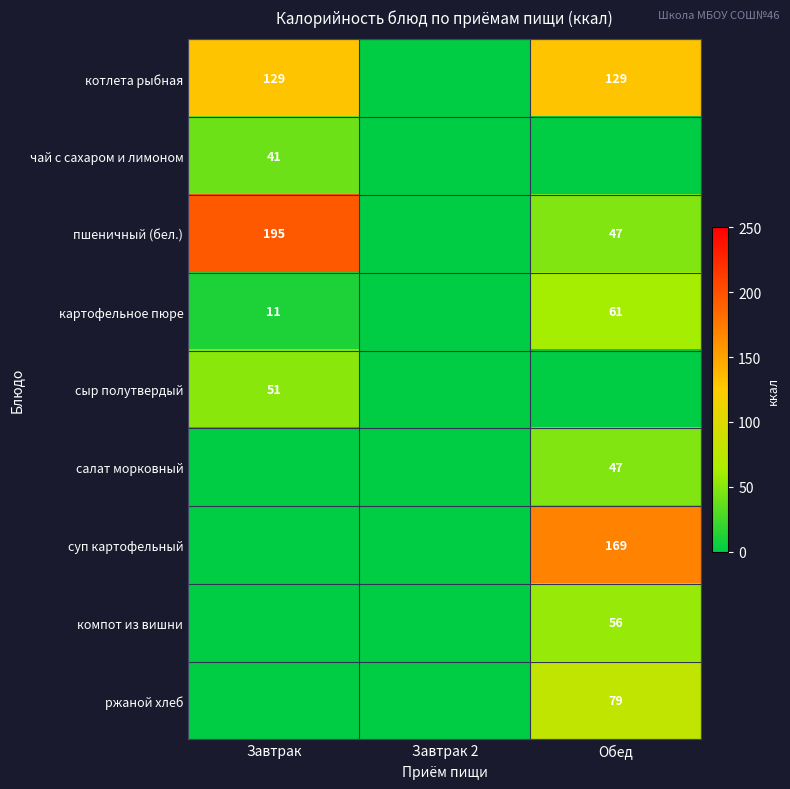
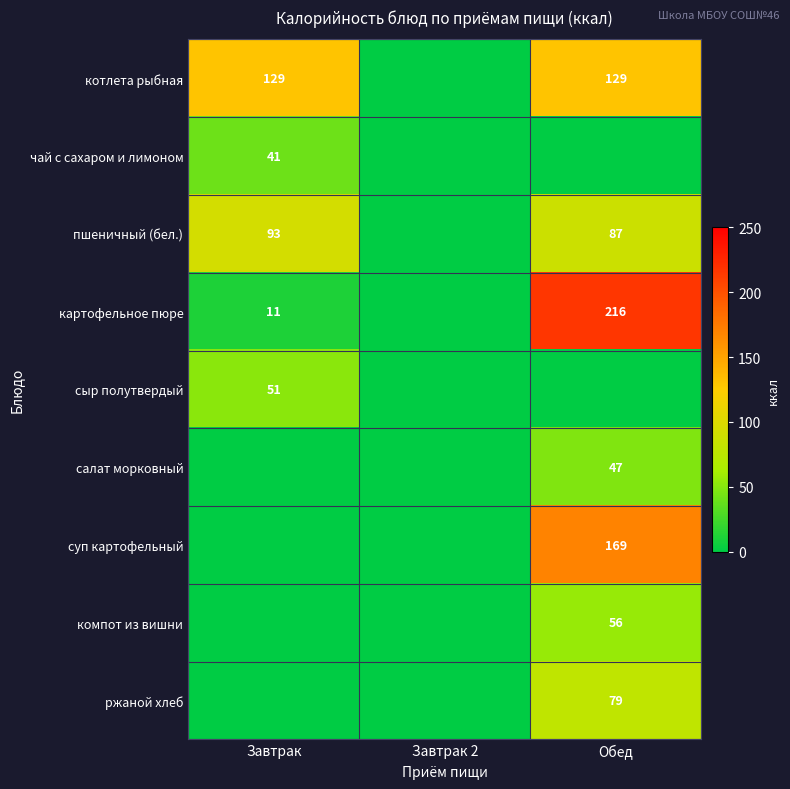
пшеничный (бел.), Завтрак: 195 -> 93
пшеничный (бел.), Обед: 47 -> 87
картофельное пюре, Обед: 61 -> 216
